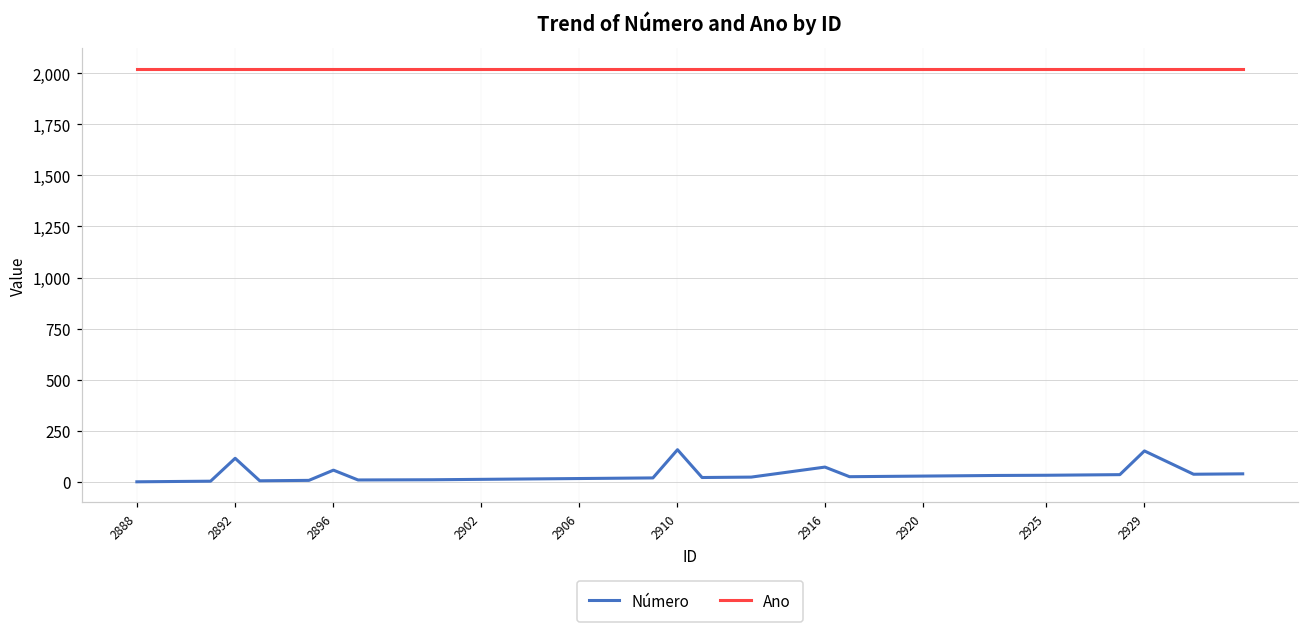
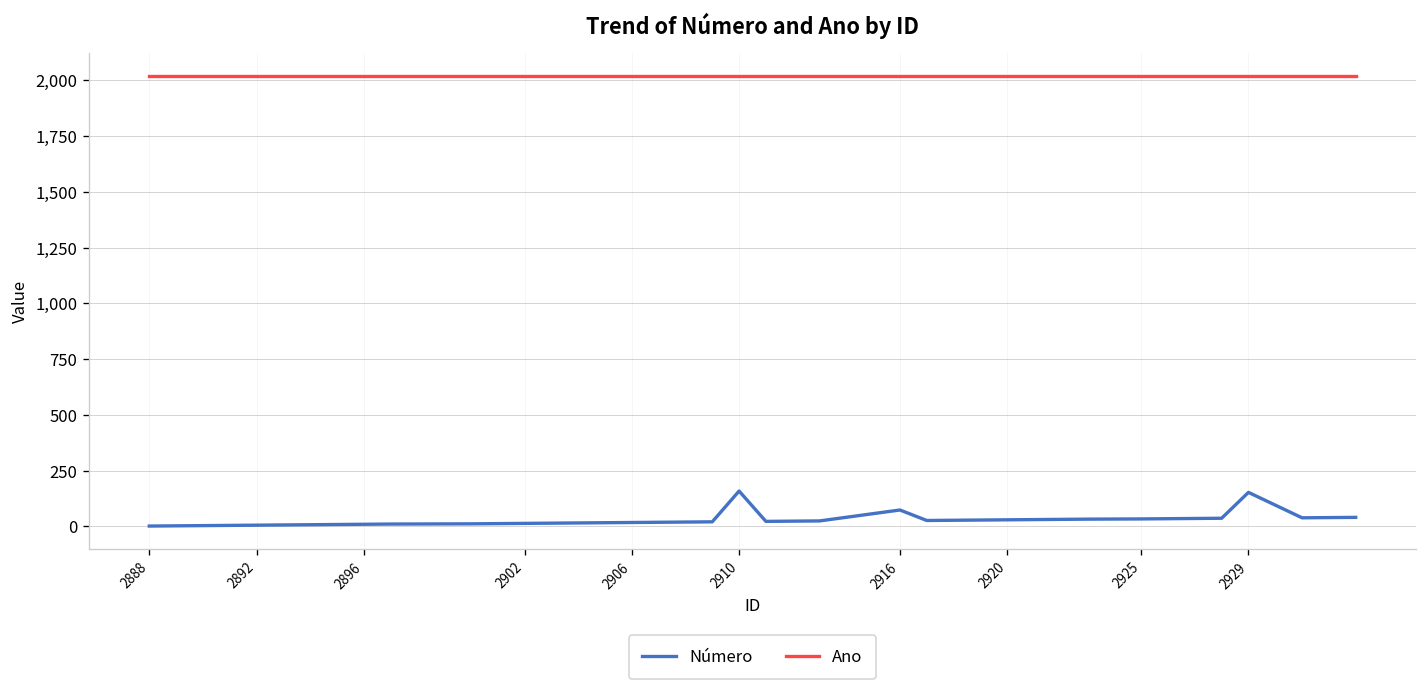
Número, 2892: 120 -> 10
Número, 2896: 60 -> 10
